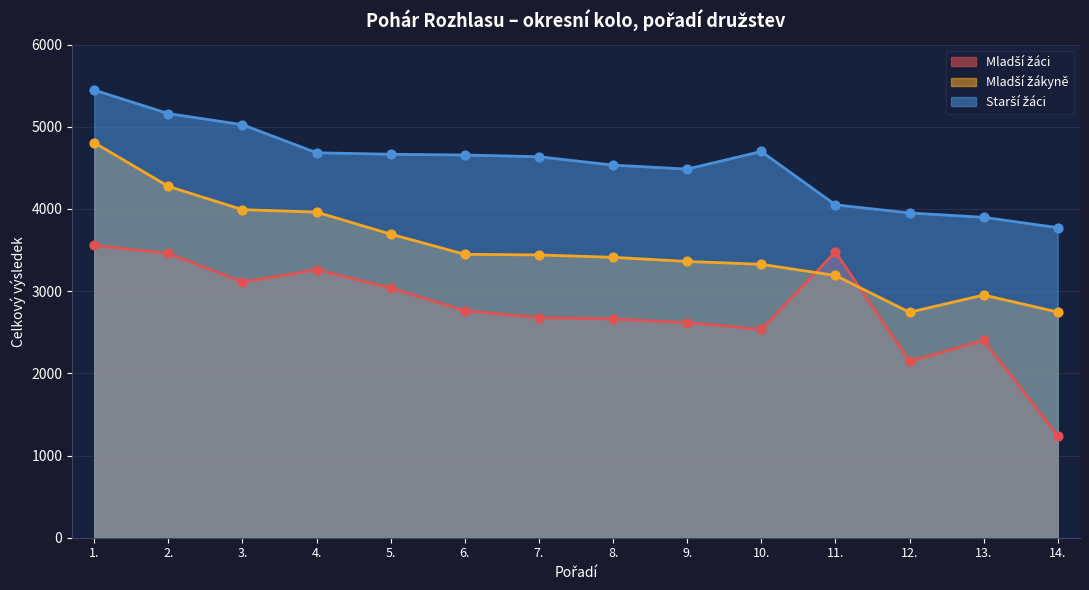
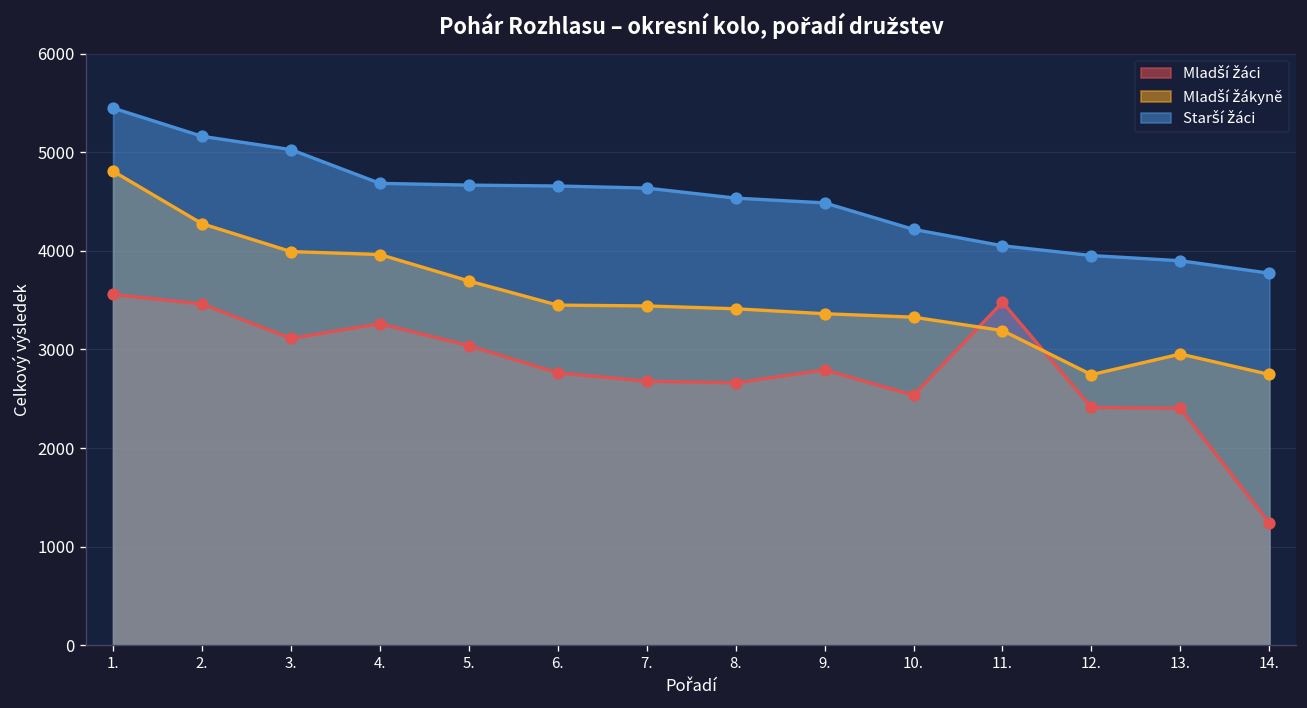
Mladší žáci, 9.: 2600 -> 2800
Starší žáci, 10.: 4700 -> 4200
Mladší žáci, 12.: 2100 -> 2400
